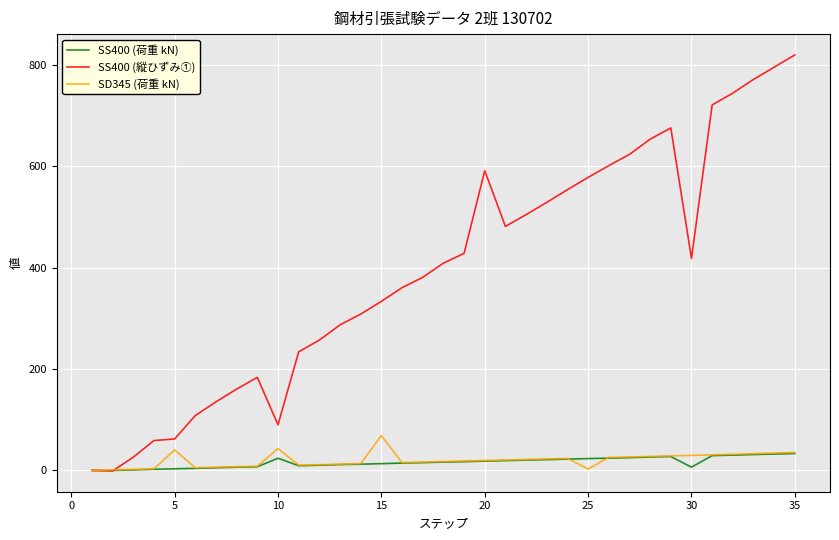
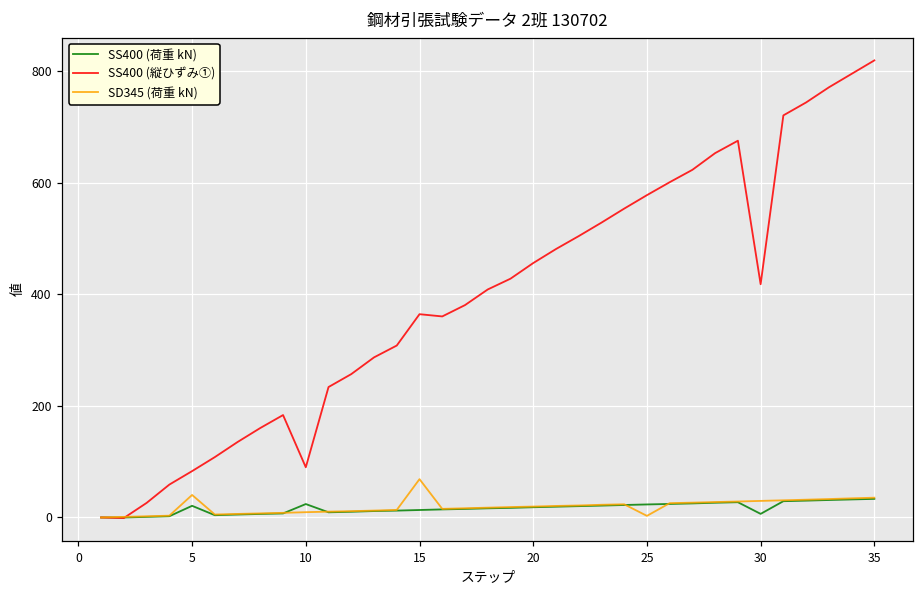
SS400 (荷重 kN), 5: 0 -> 20
SS400 (縦ひずみ①), 5: 60 -> 80
SD345 (荷重 kN), 10: 40 -> 10
SS400 (縦ひずみ①), 15: 330 -> 360
SS400 (縦ひずみ①), 20: 590 -> 460
